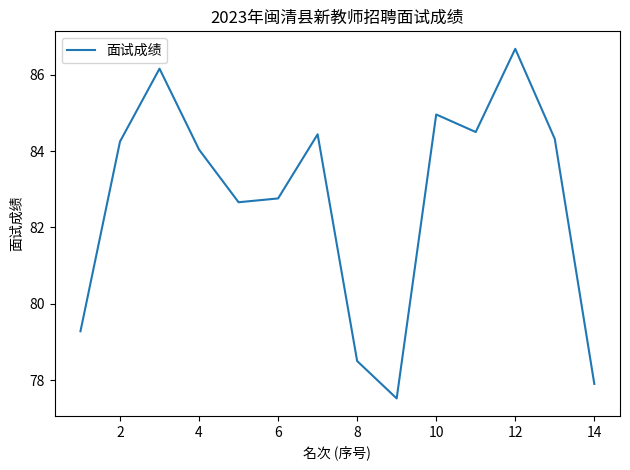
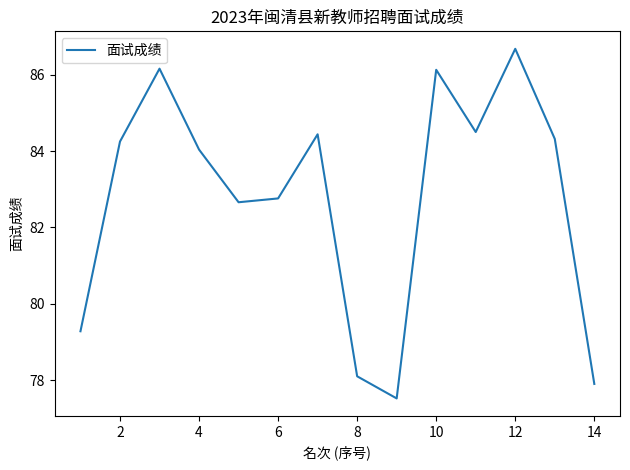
8: 78.5 -> 78.1
10: 85.0 -> 86.1
